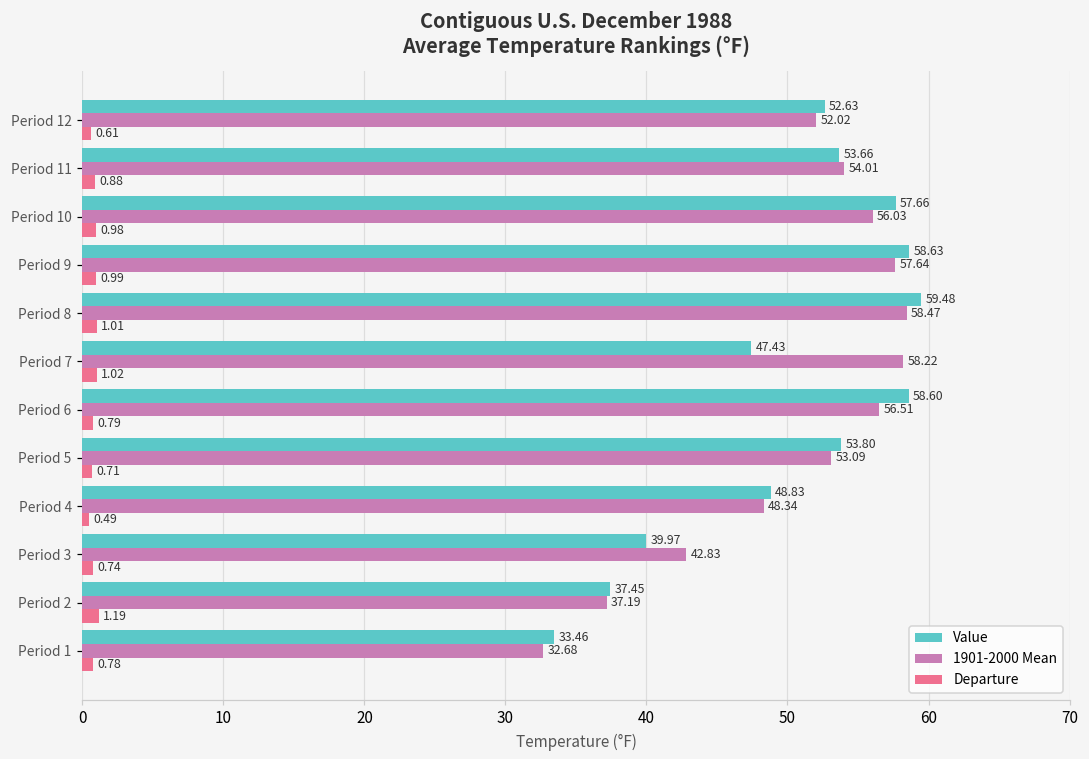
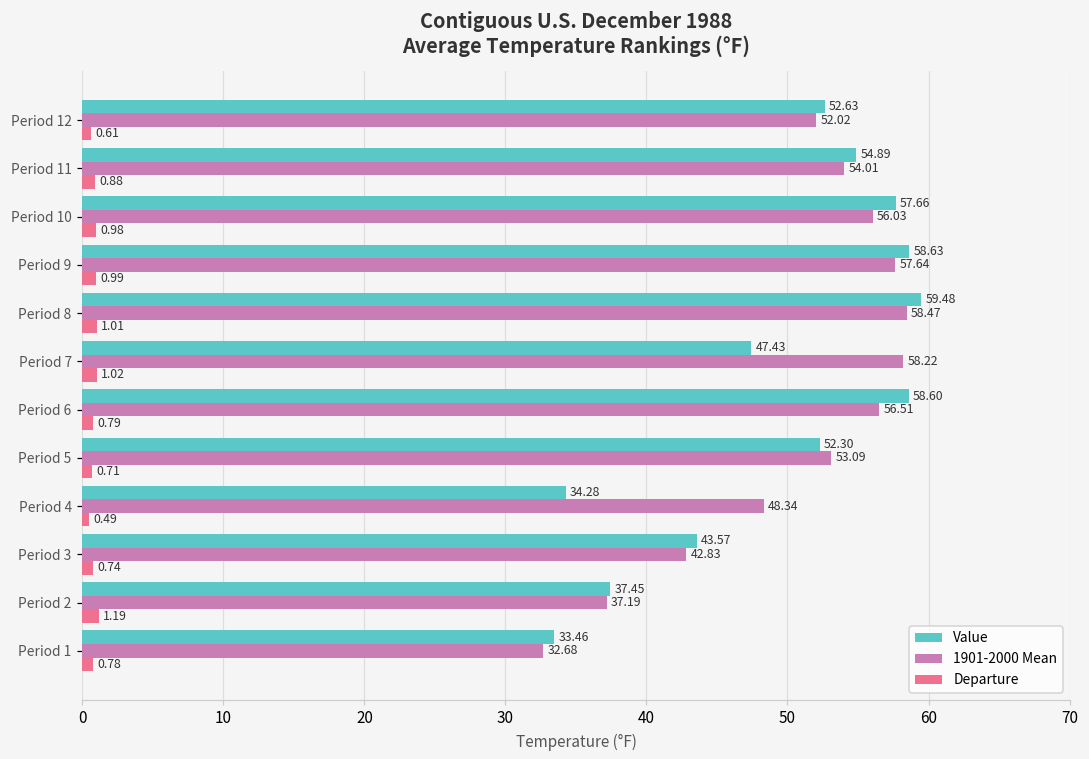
Value, Period 11: 53.66 -> 54.89
Value, Period 5: 53.80 -> 52.30
Value, Period 4: 48.83 -> 34.28
Value, Period 3: 39.97 -> 43.57
